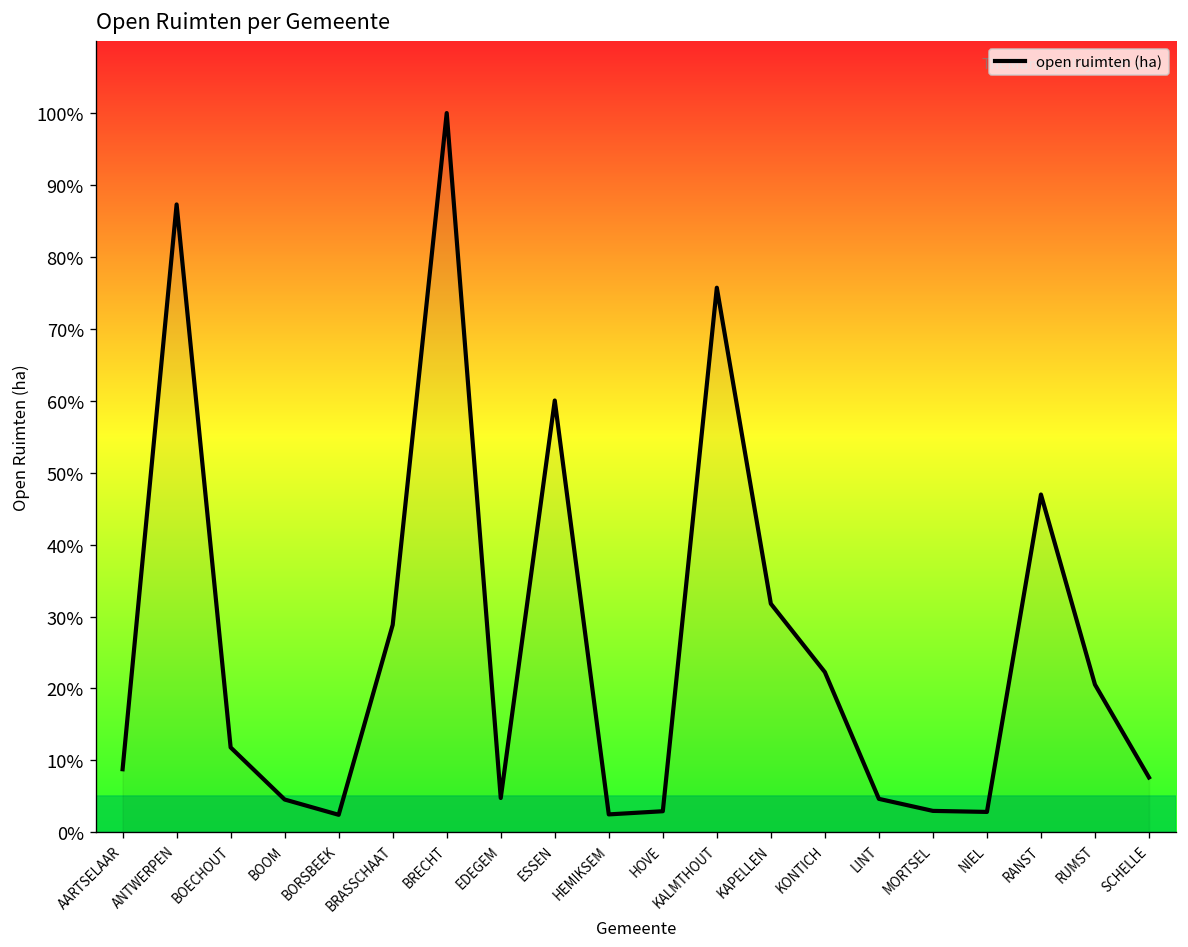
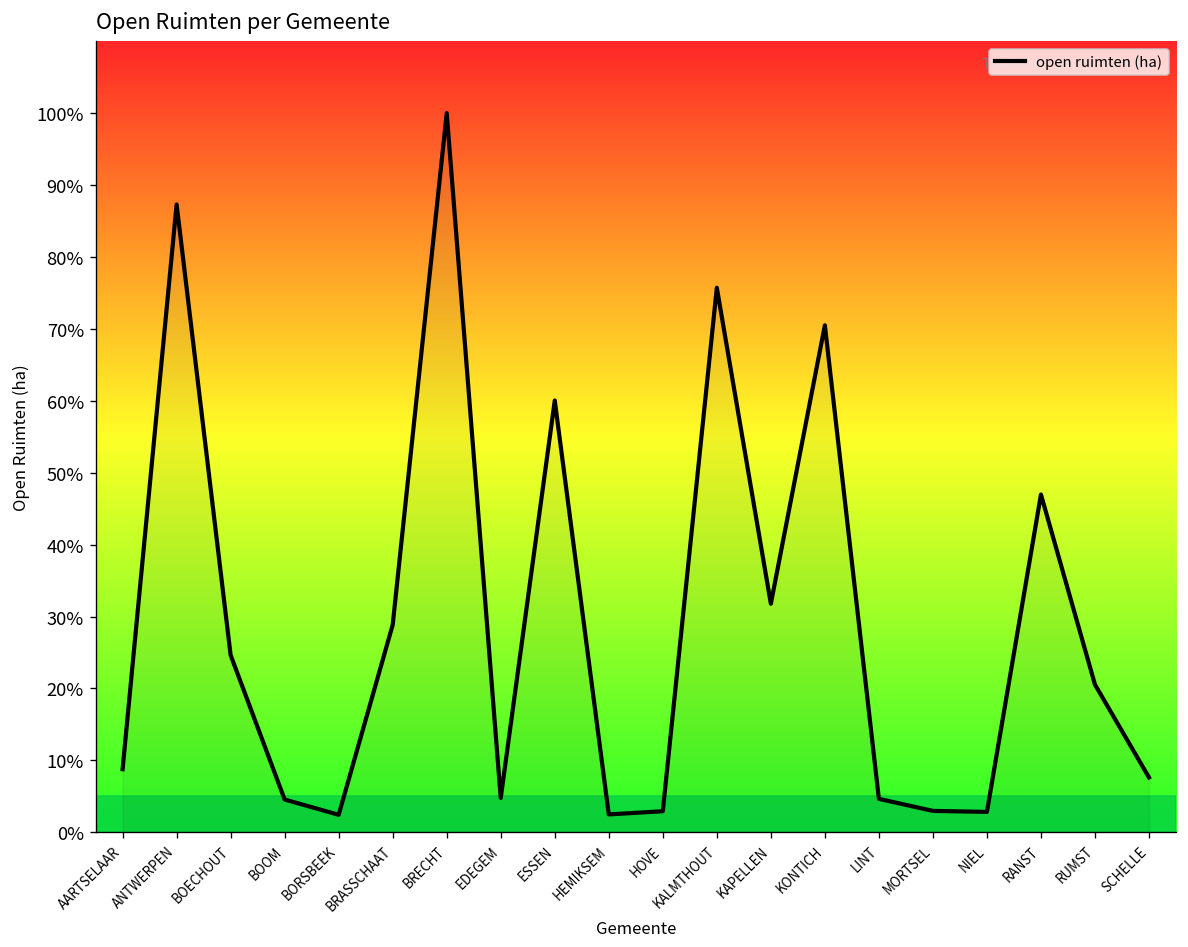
BOECHOUT: 12% -> 25%
KONTICH: 22% -> 70%
